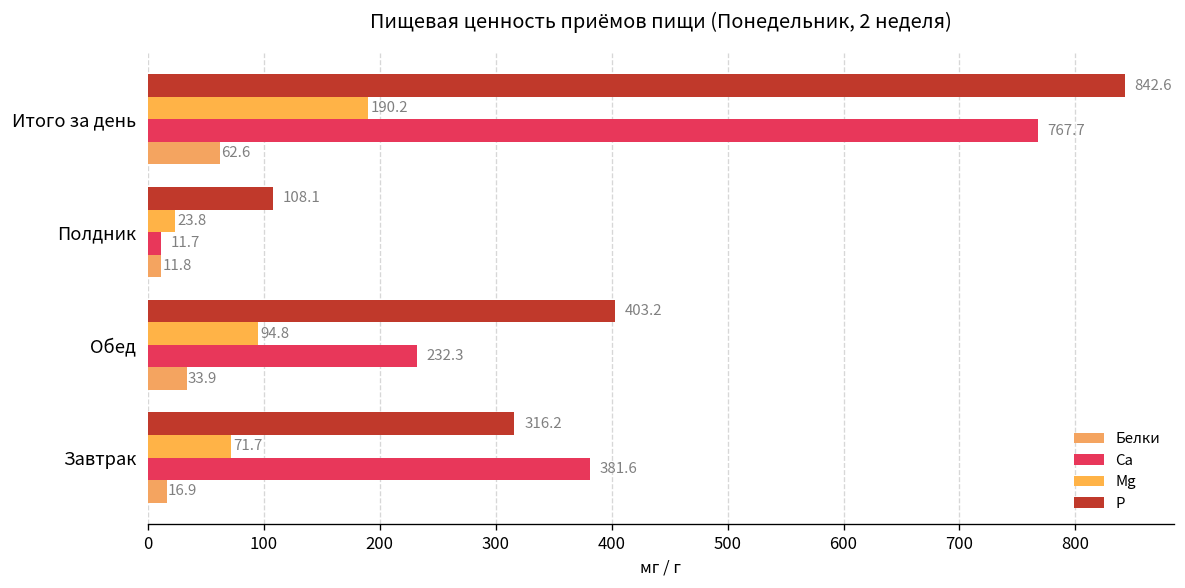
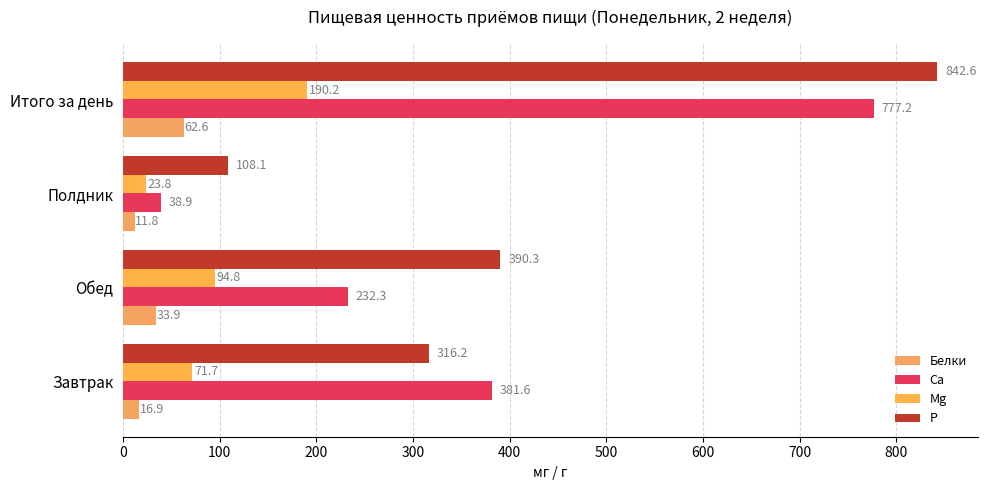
Ca, Итого за день: 767.7 -> 777.2
Ca, Полдник: 11.7 -> 38.9
P, Обед: 403.2 -> 390.3
